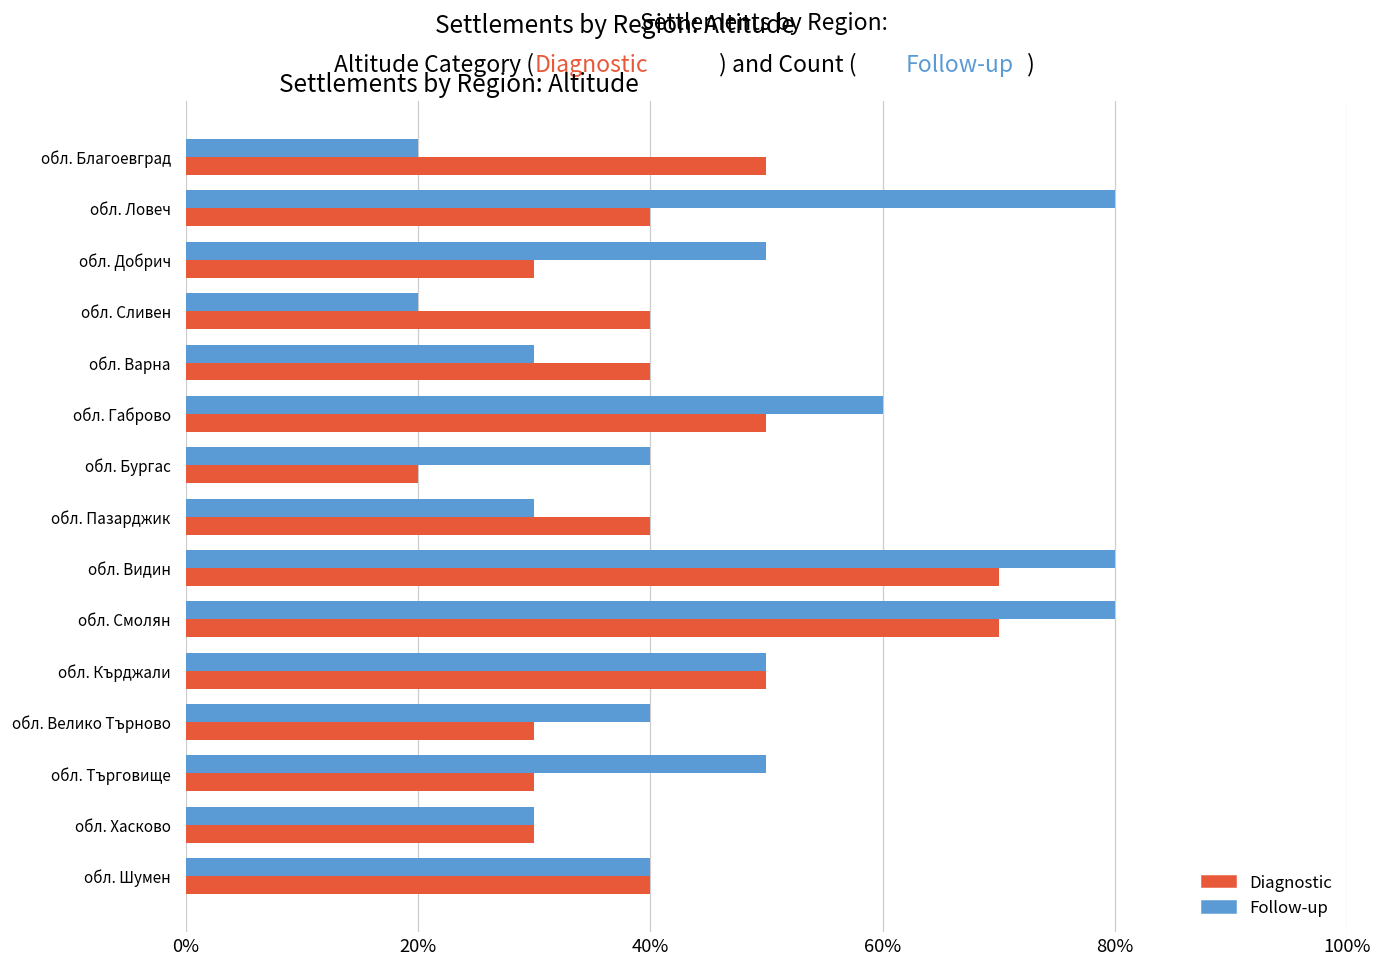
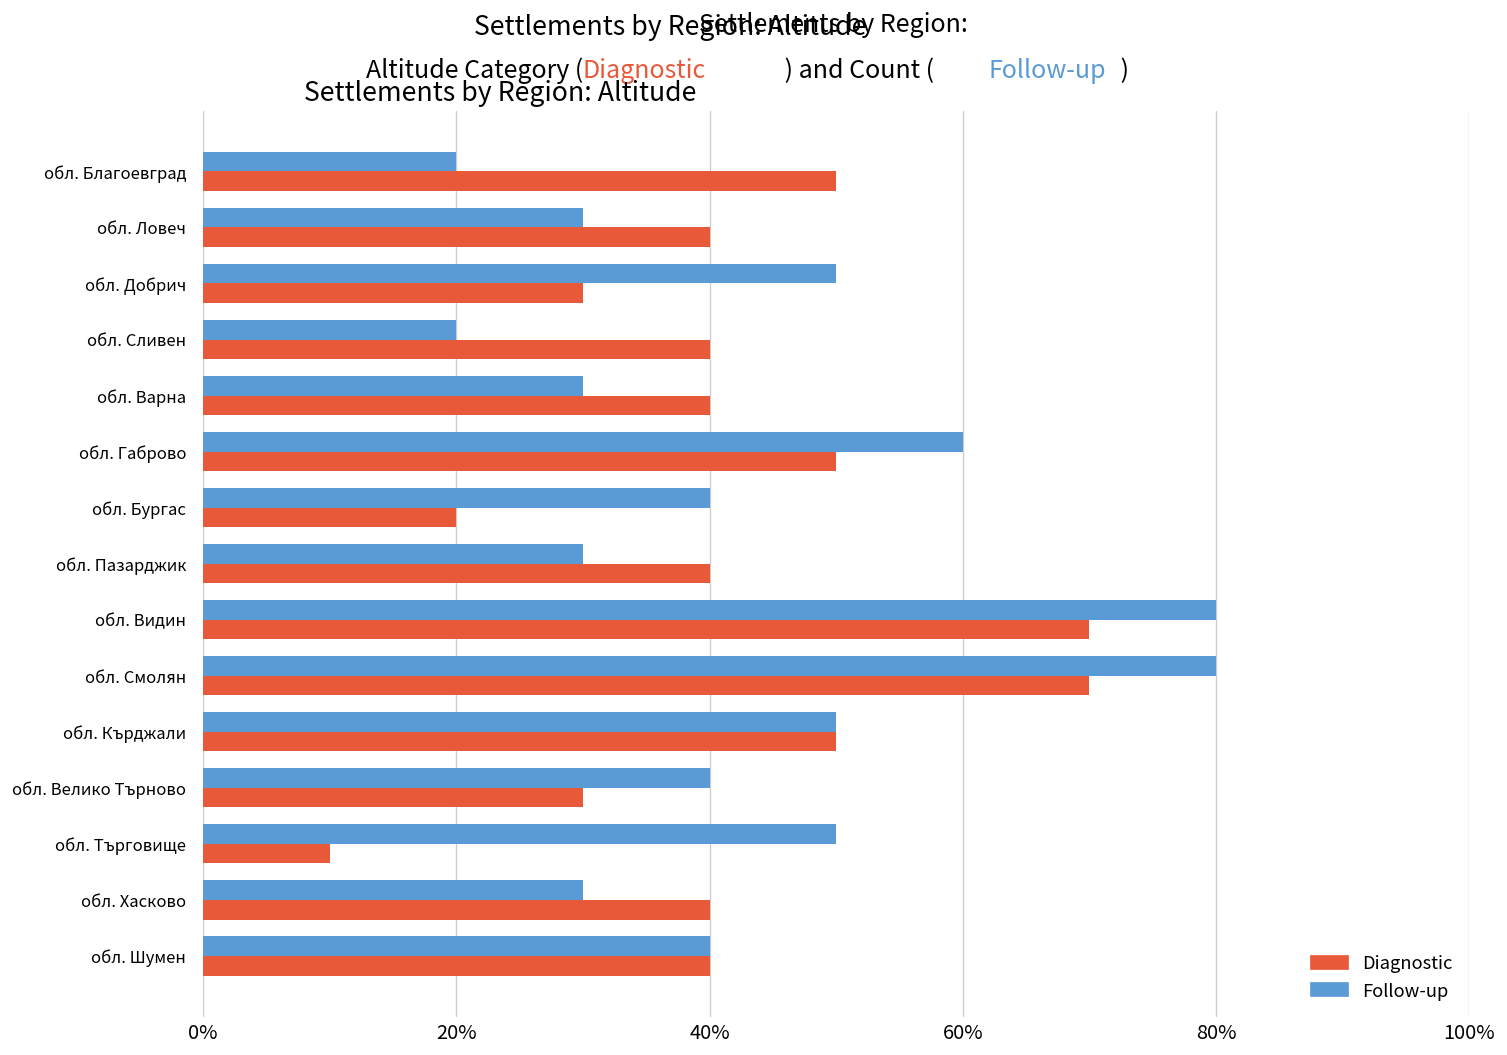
Follow-up, обл. Ловеч: 80.0% -> 30.0%
Diagnostic, обл. Търговище: 30.0% -> 10.0%
Diagnostic, обл. Хасково: 30.0% -> 40.0%
